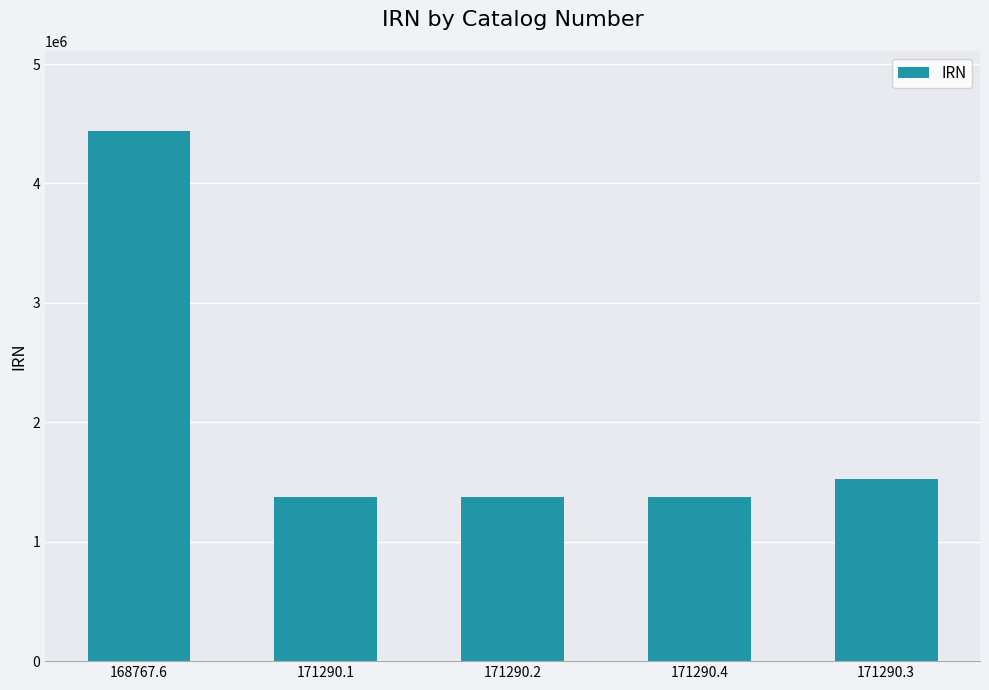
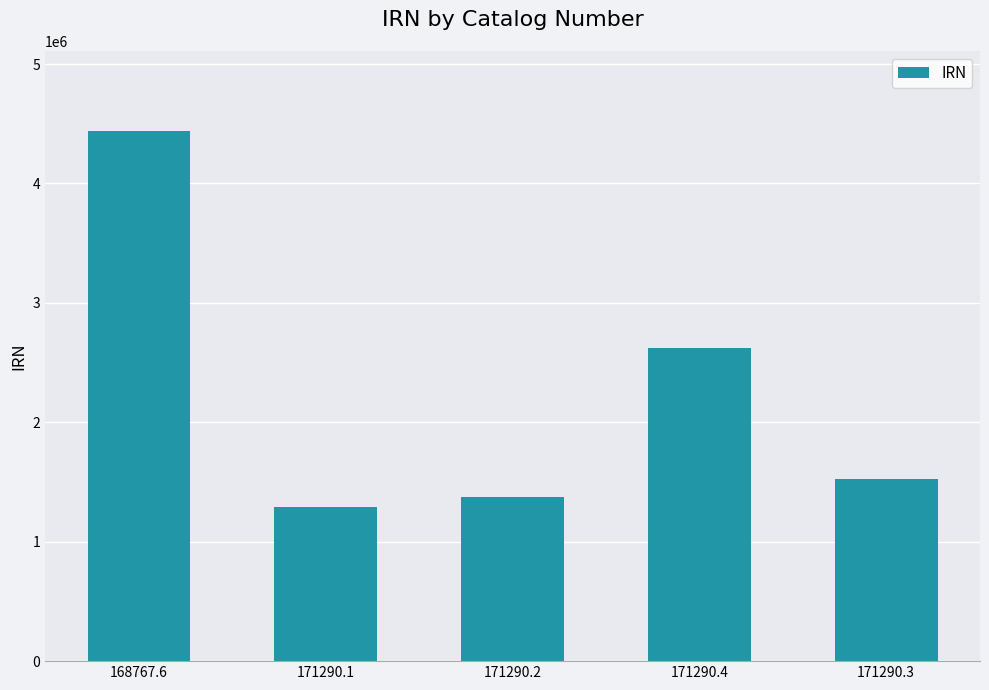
171290.1: 1370000 -> 1290000
171290.4: 1370000 -> 2620000
